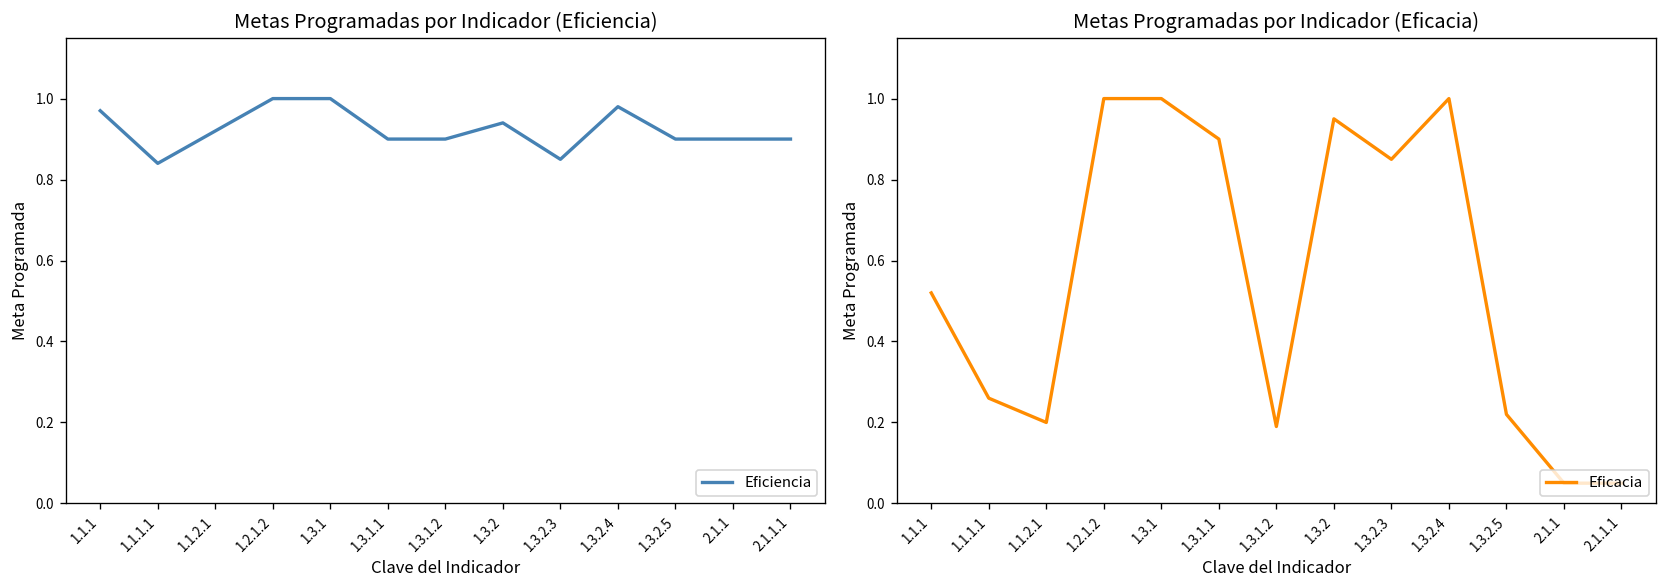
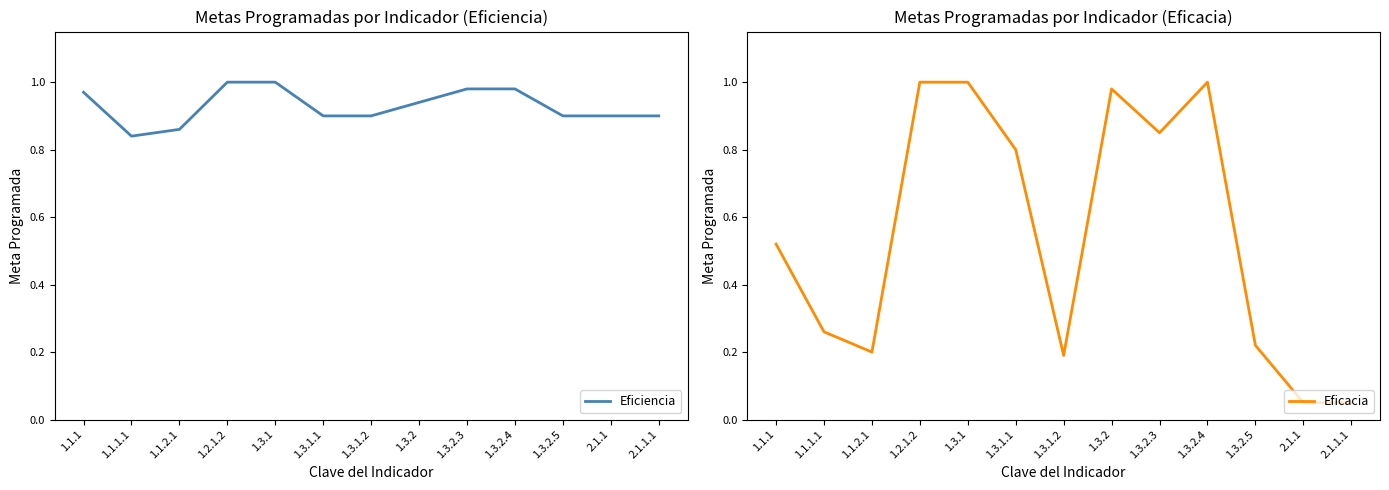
Metas Programadas por Indicador (Eficiencia), 1.1.2.1: 0.92 -> 0.86
Metas Programadas por Indicador (Eficiencia), 1.3.2.3: 0.85 -> 0.98
Metas Programadas por Indicador (Eficacia), 1.3.1.1: 0.9 -> 0.8
Metas Programadas por Indicador (Eficacia), 1.3.2: 0.95 -> 0.98
